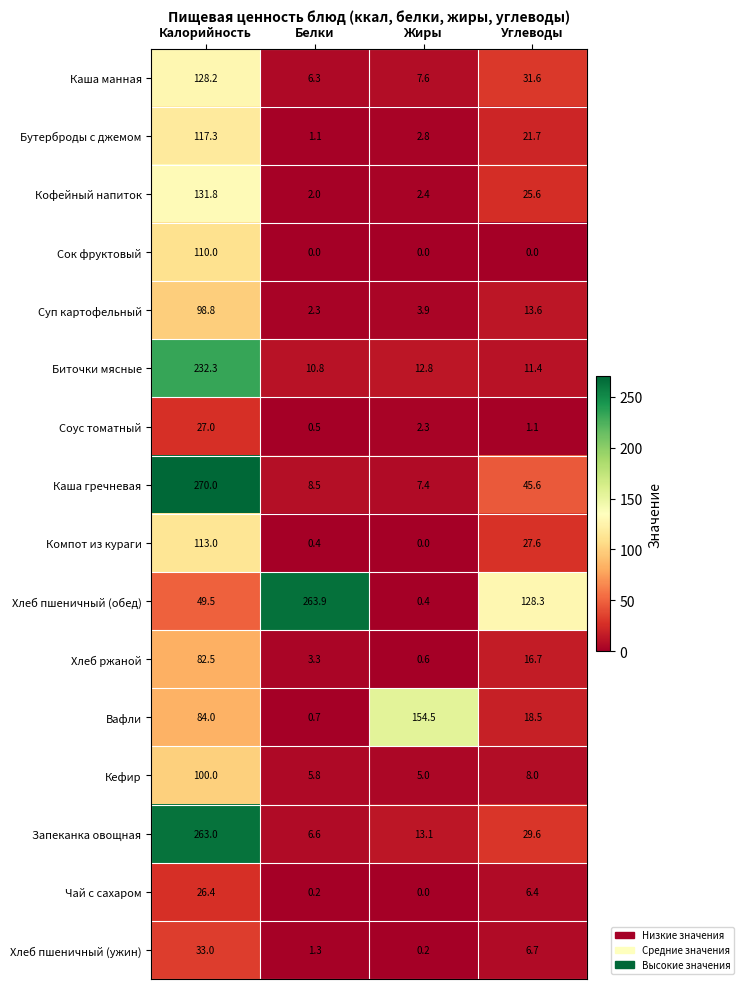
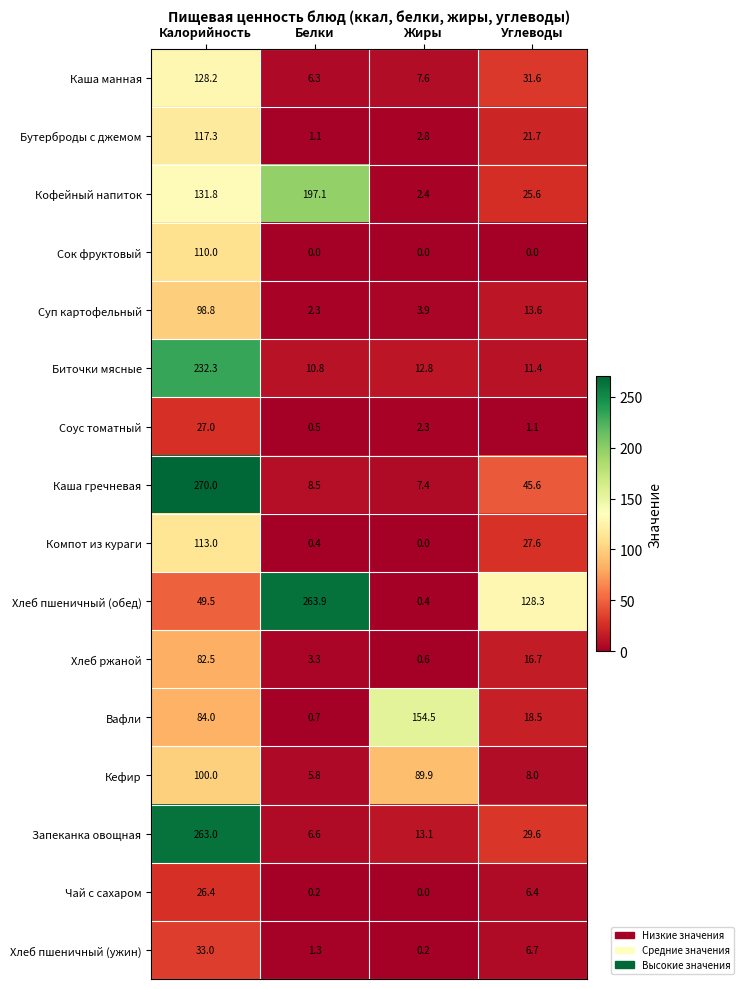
Кофейный напиток, Белки: 2.0 -> 197.1
Кефир, Жиры: 5.0 -> 89.9
